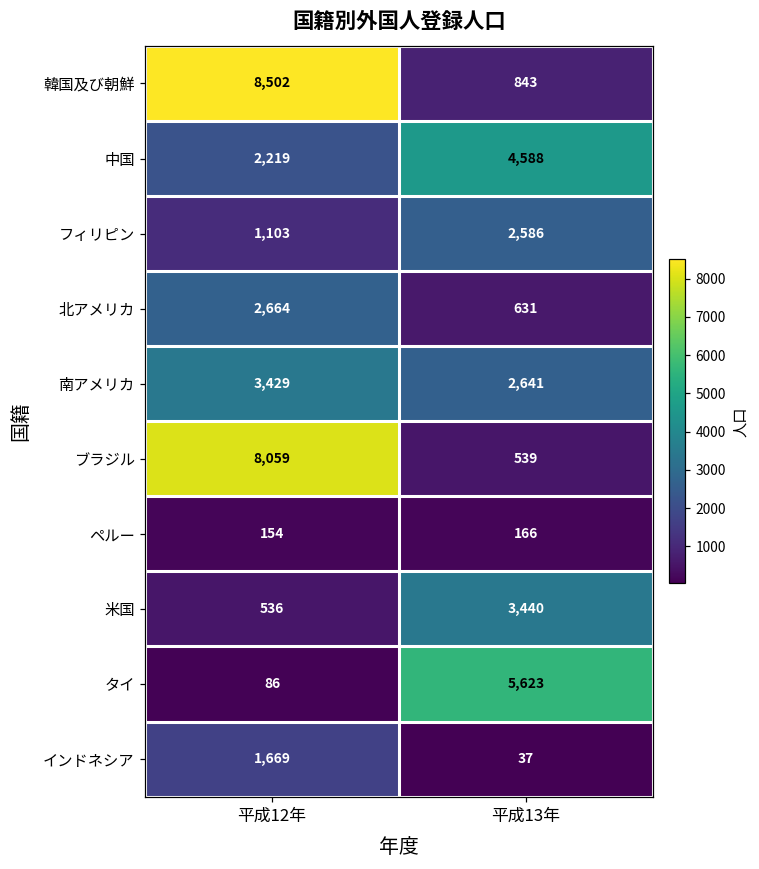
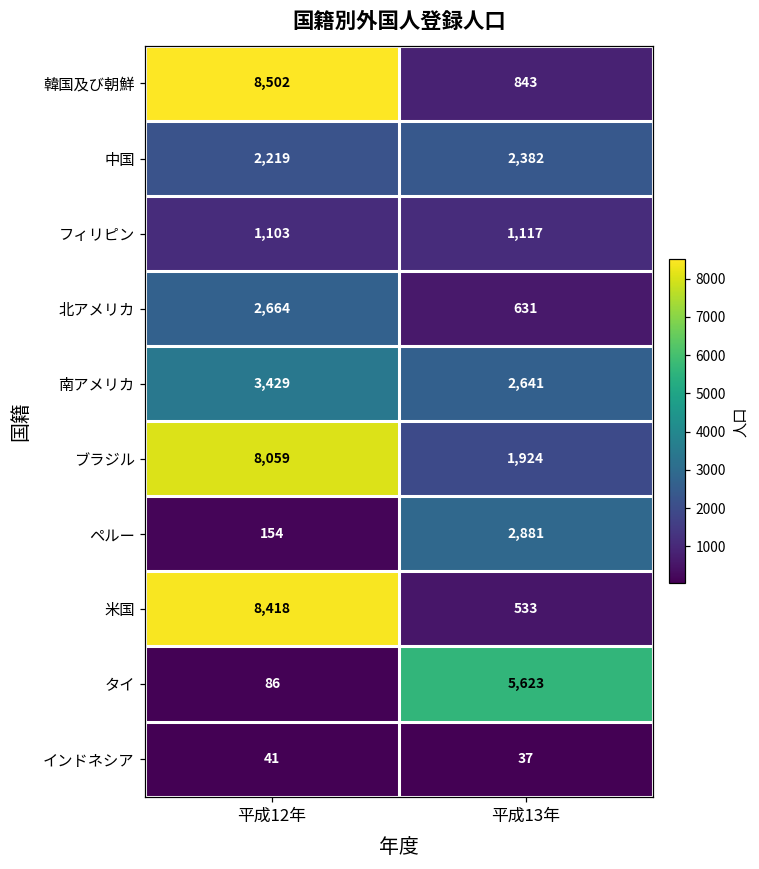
中国, 平成13年: 4,588 -> 2,382
フィリピン, 平成13年: 2,586 -> 1,117
ブラジル, 平成13年: 539 -> 1,924
ペルー, 平成13年: 166 -> 2,881
米国, 平成12年: 536 -> 8,418
米国, 平成13年: 3,440 -> 533
インドネシア, 平成12年: 1,669 -> 41
